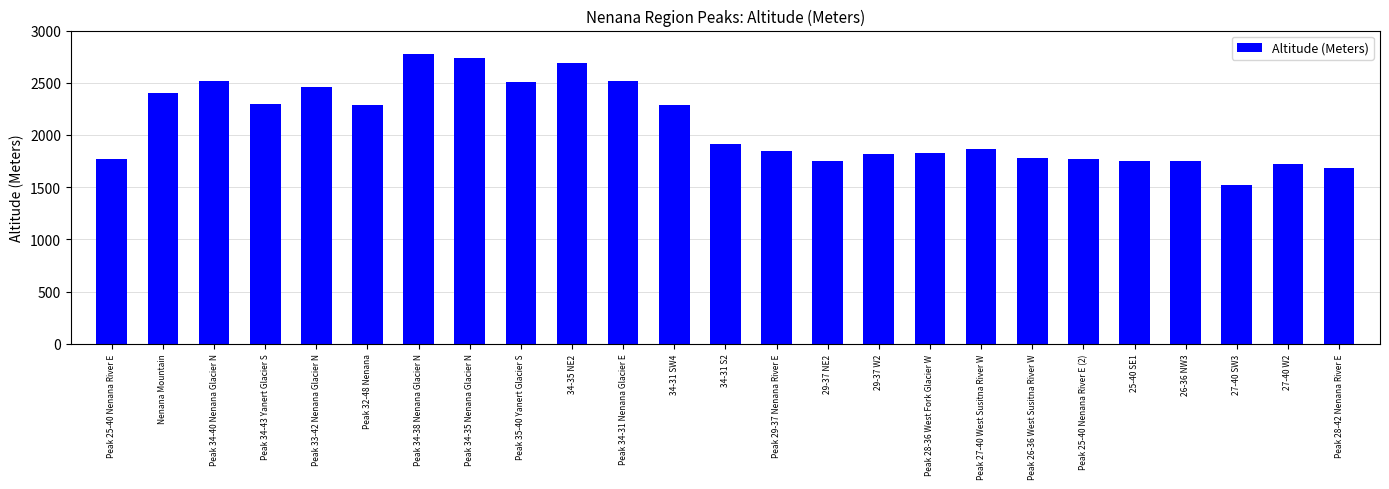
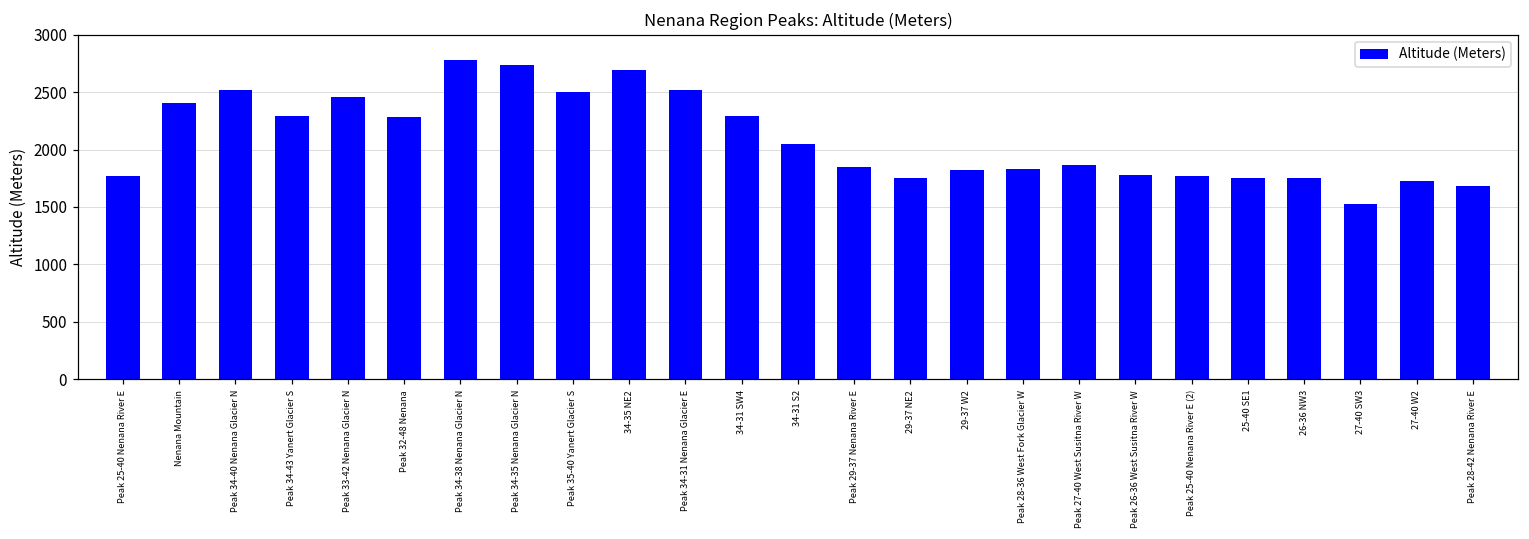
34-31 S2: 1910 -> 2050
